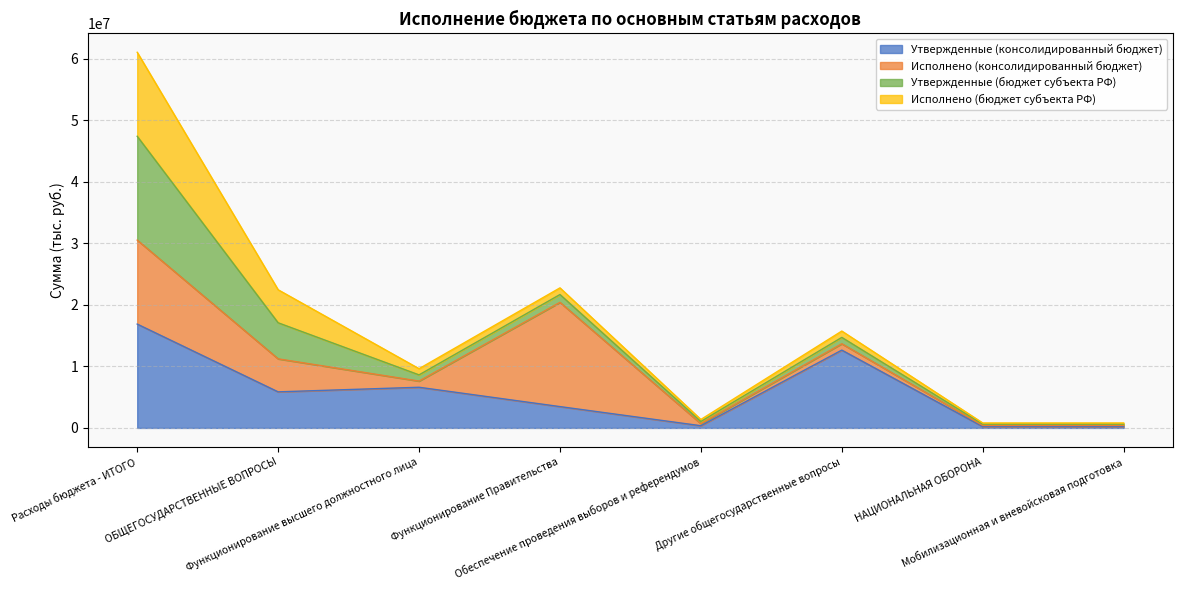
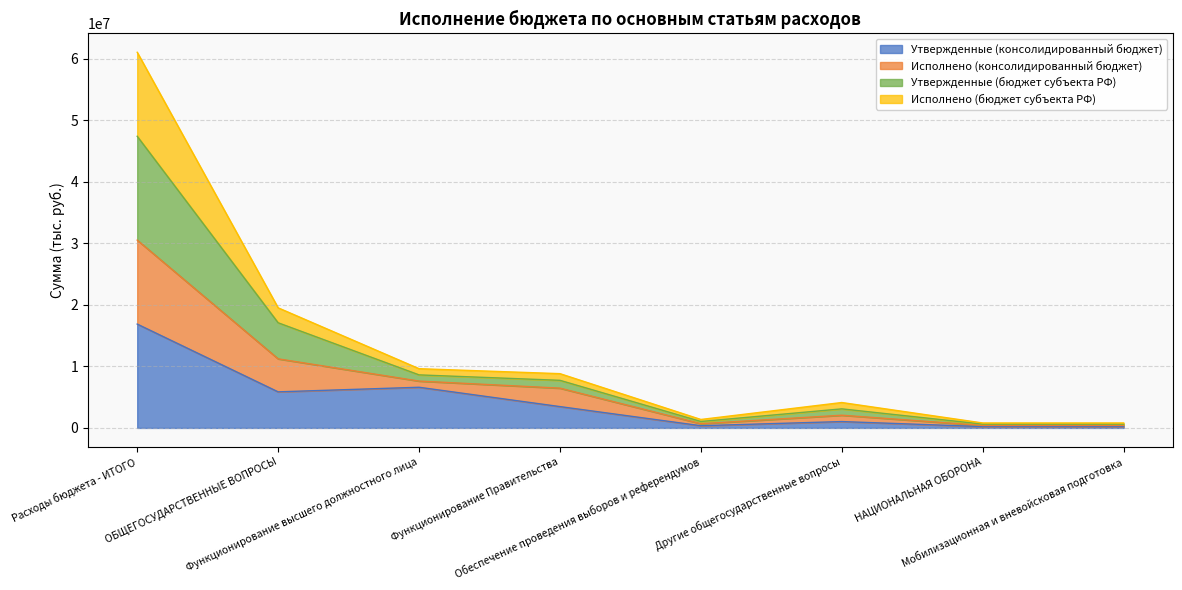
Исполнено (бюджет субъекта РФ), ОБЩЕГОСУДАРСТВЕННЫЕ ВОПРОСЫ: 5000000 -> 2000000
Исполнено (консолидированный бюджет), Функционирование Правительства: 17000000 -> 3000000
Утвержденные (консолидированный бюджет), Другие общегосударственные вопросы: 13000000 -> 1000000
